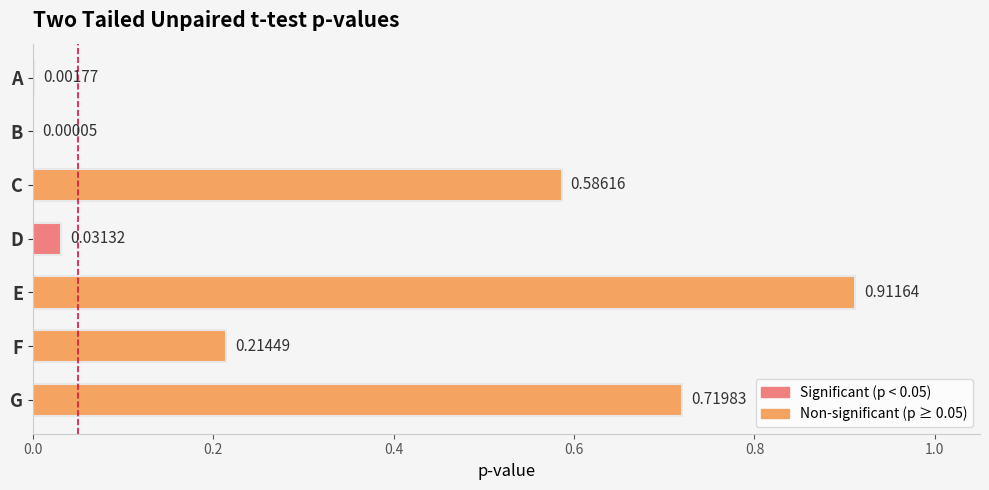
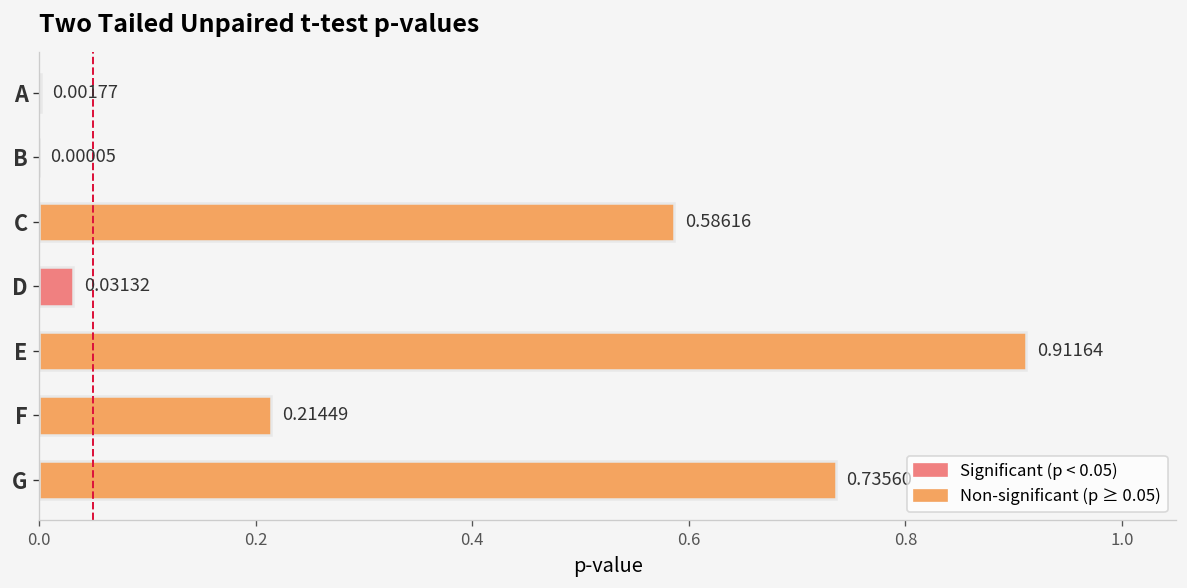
G: 0.71983 -> 0.73560
